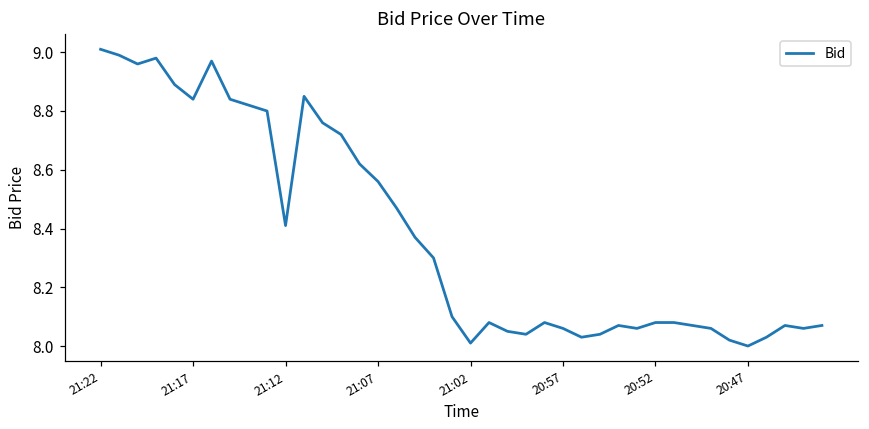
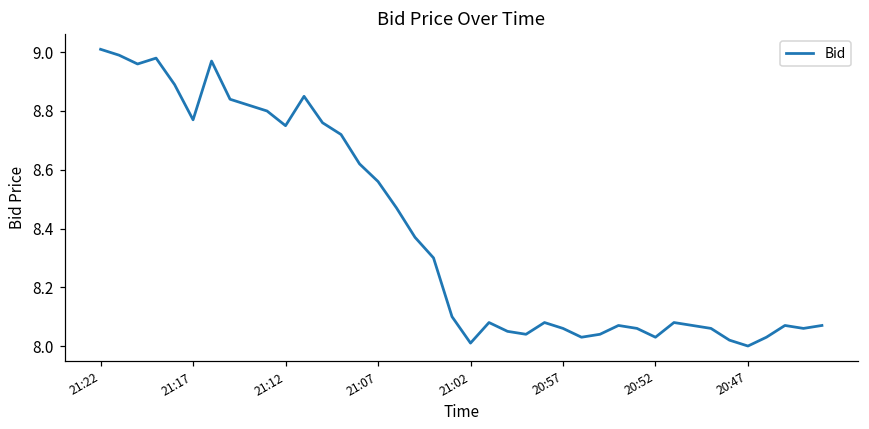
21:17: 8.84 -> 8.77
21:12: 8.41 -> 8.75
20:52: 8.08 -> 8.03
